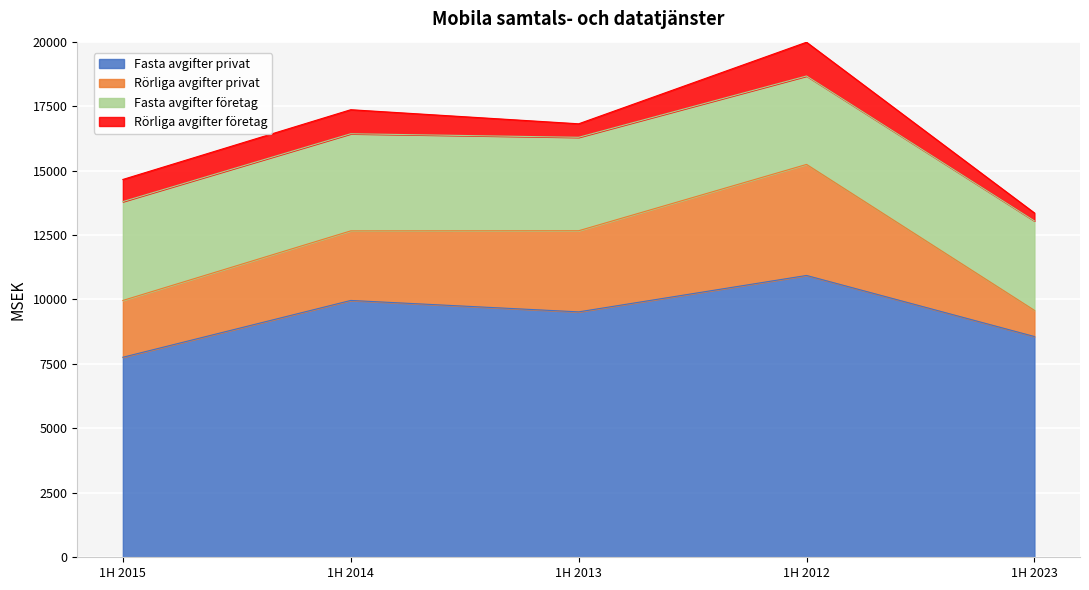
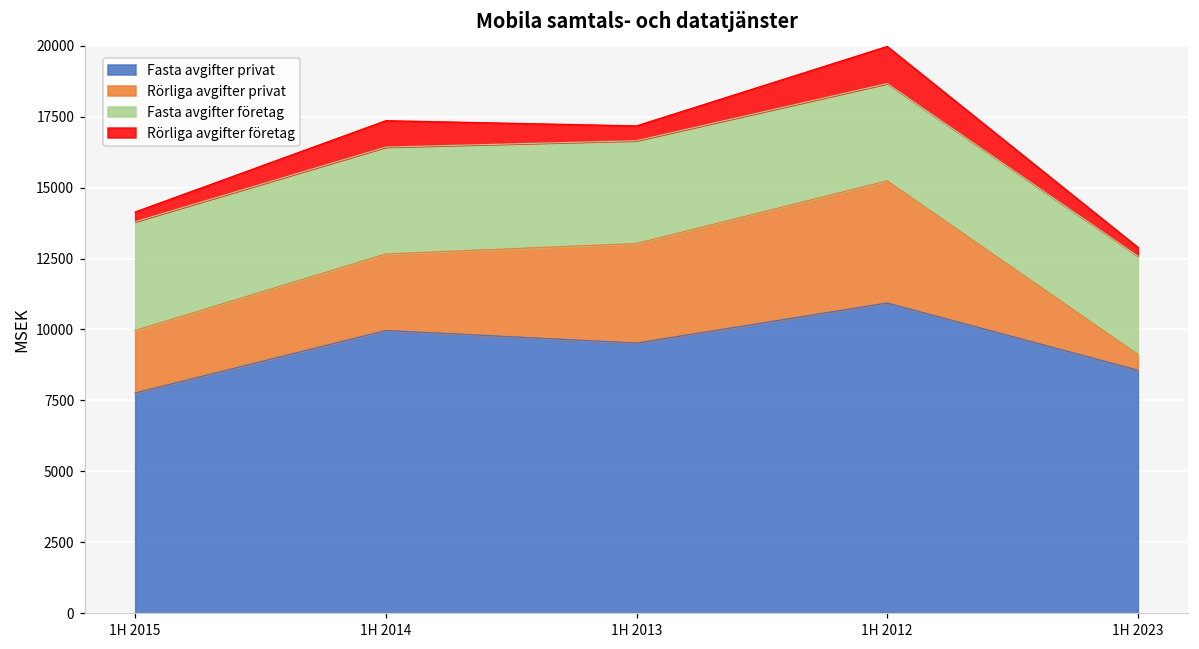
Rörliga avgifter företag, 1H 2015: 900 -> 300
Rörliga avgifter privat, 1H 2013: 3100 -> 3500
Rörliga avgifter privat, 1H 2023: 1000 -> 600
